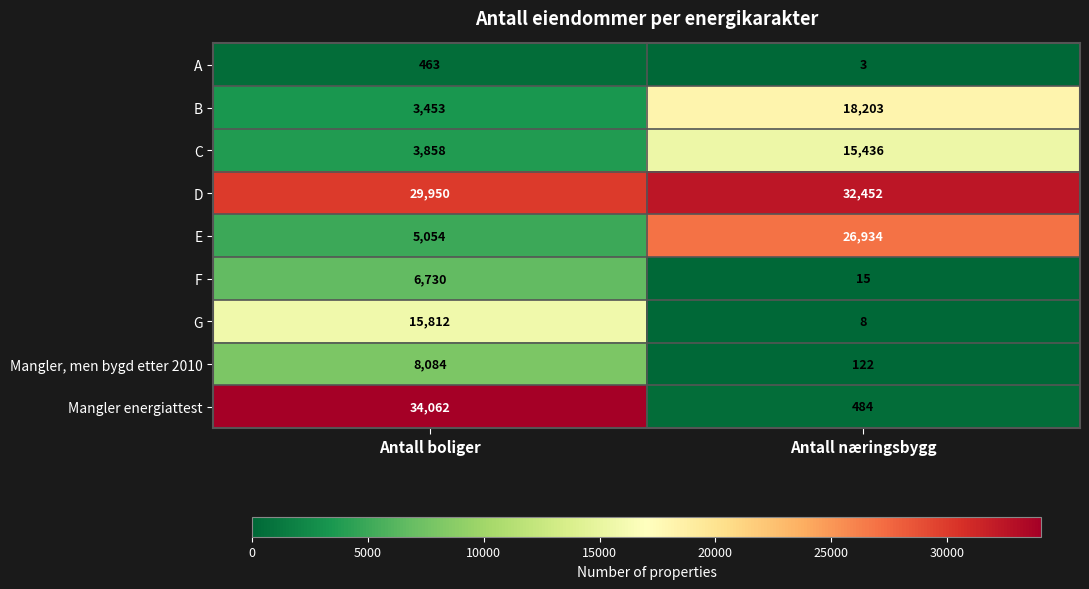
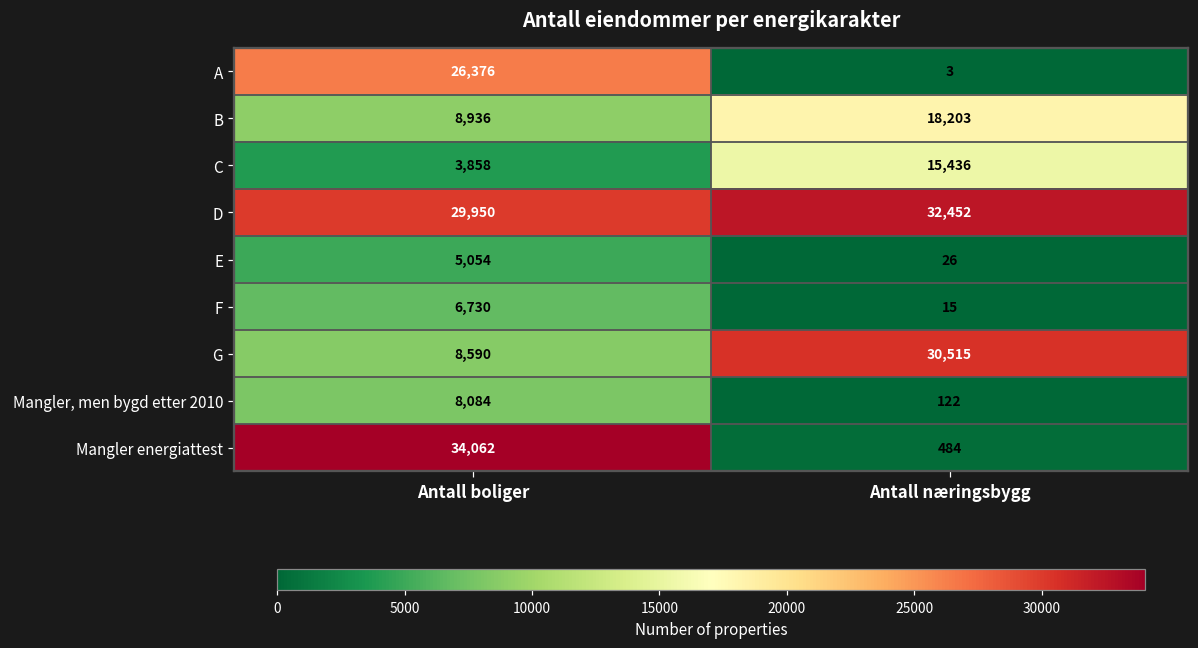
A, Antall boliger: 463 -> 26,376
B, Antall boliger: 3,453 -> 8,936
E, Antall næringsbygg: 26,934 -> 26
G, Antall boliger: 15,812 -> 8,590
G, Antall næringsbygg: 8 -> 30,515
